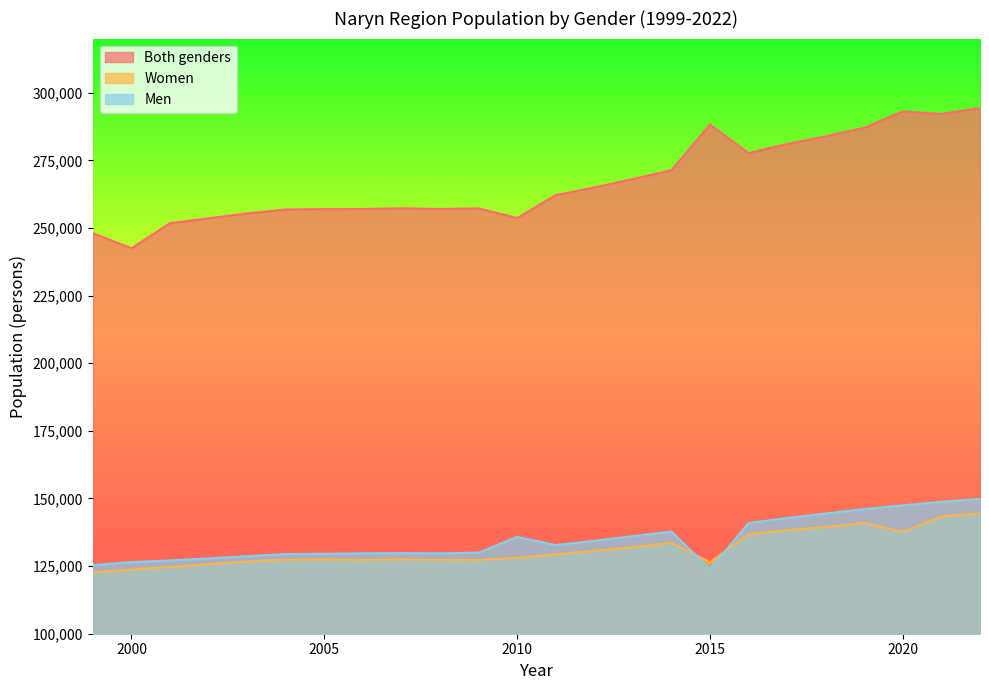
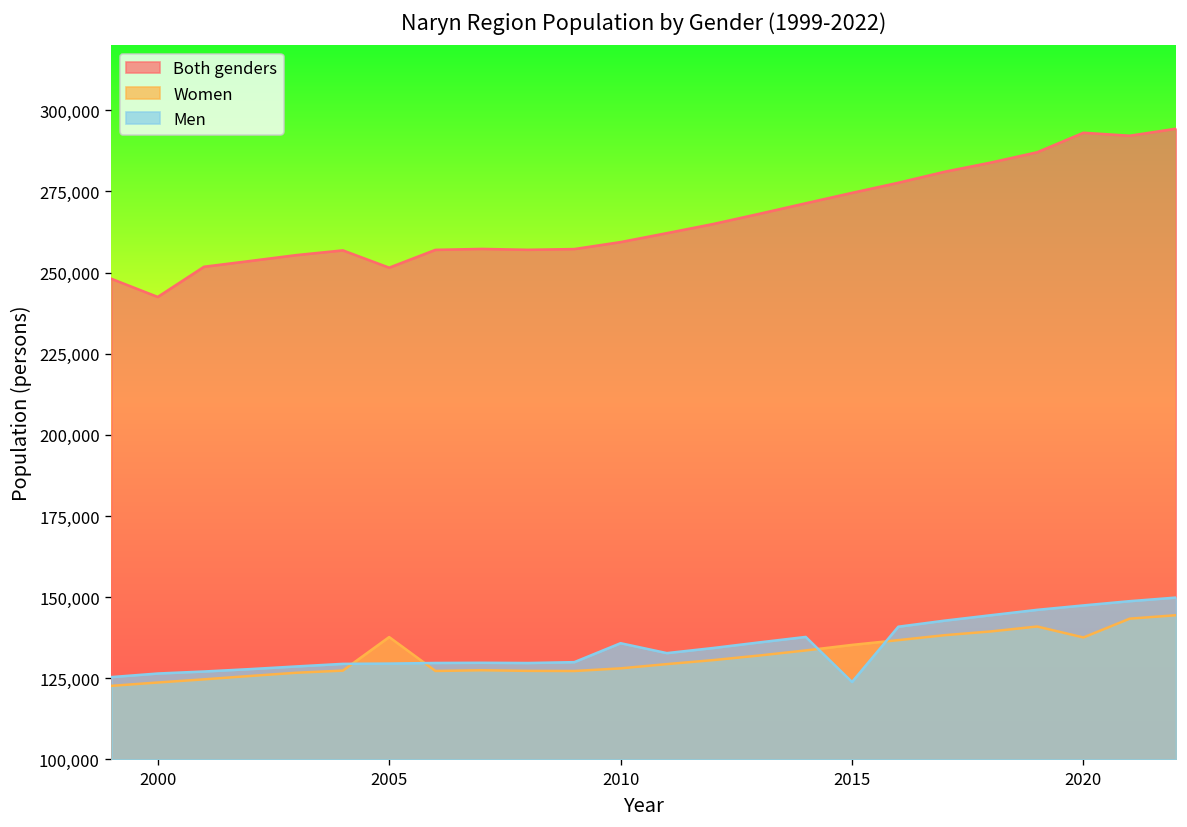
Both genders, 2005: 257,000 -> 251,000
Women, 2005: 127,000 -> 138,000
Both genders, 2010: 254,000 -> 259,000
Both genders, 2015: 288,000 -> 275,000
Women, 2015: 126,000 -> 135,000
